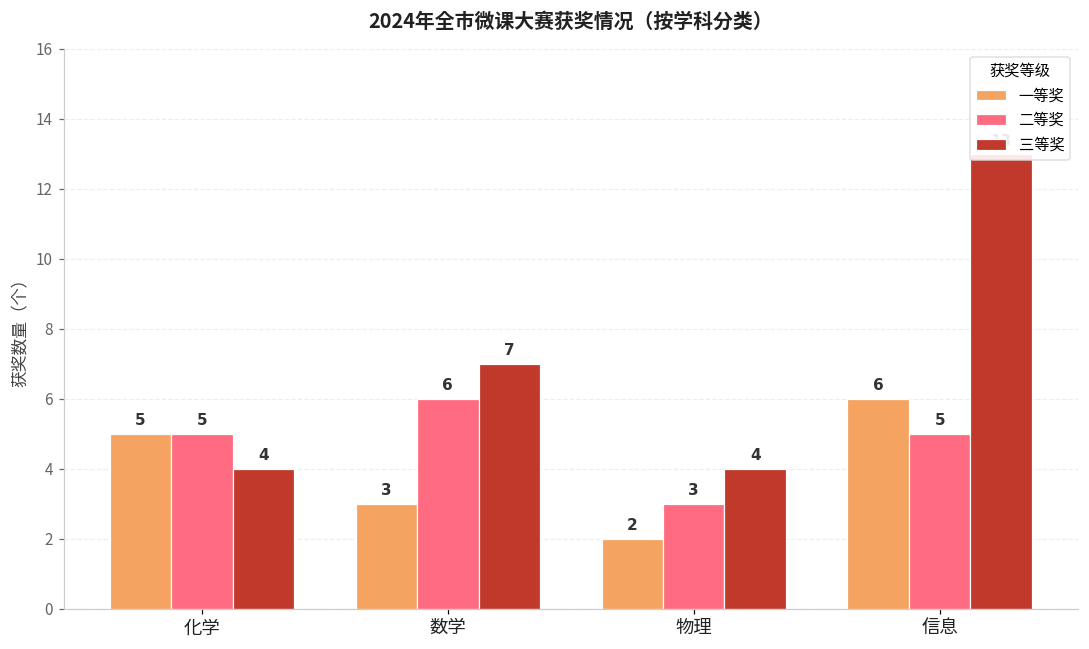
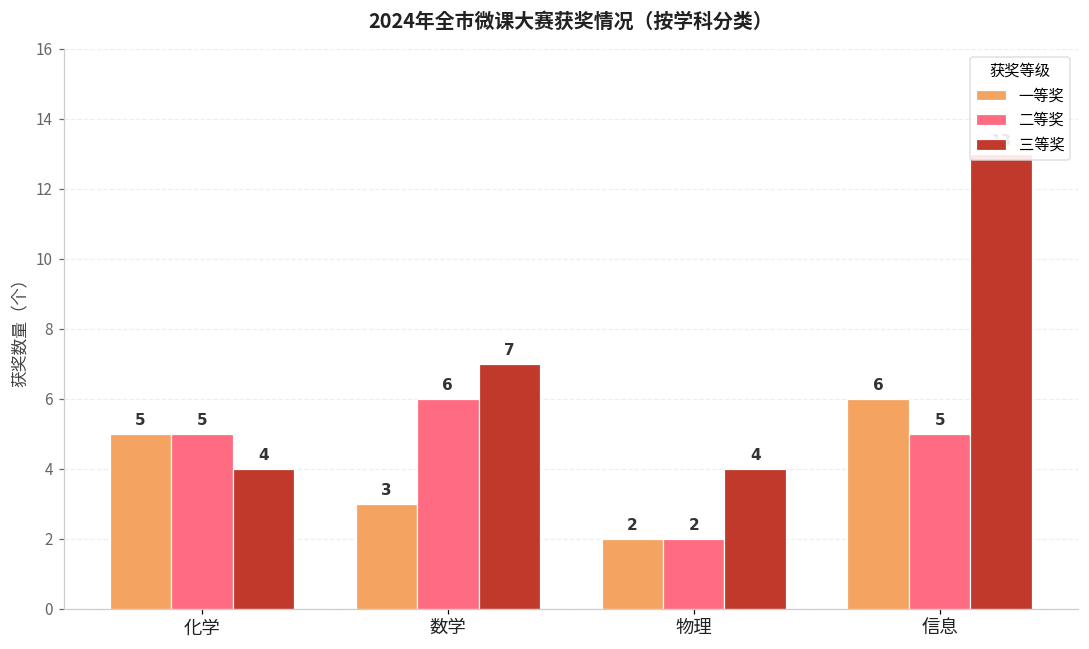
二等奖, 物理: 3 -> 2
